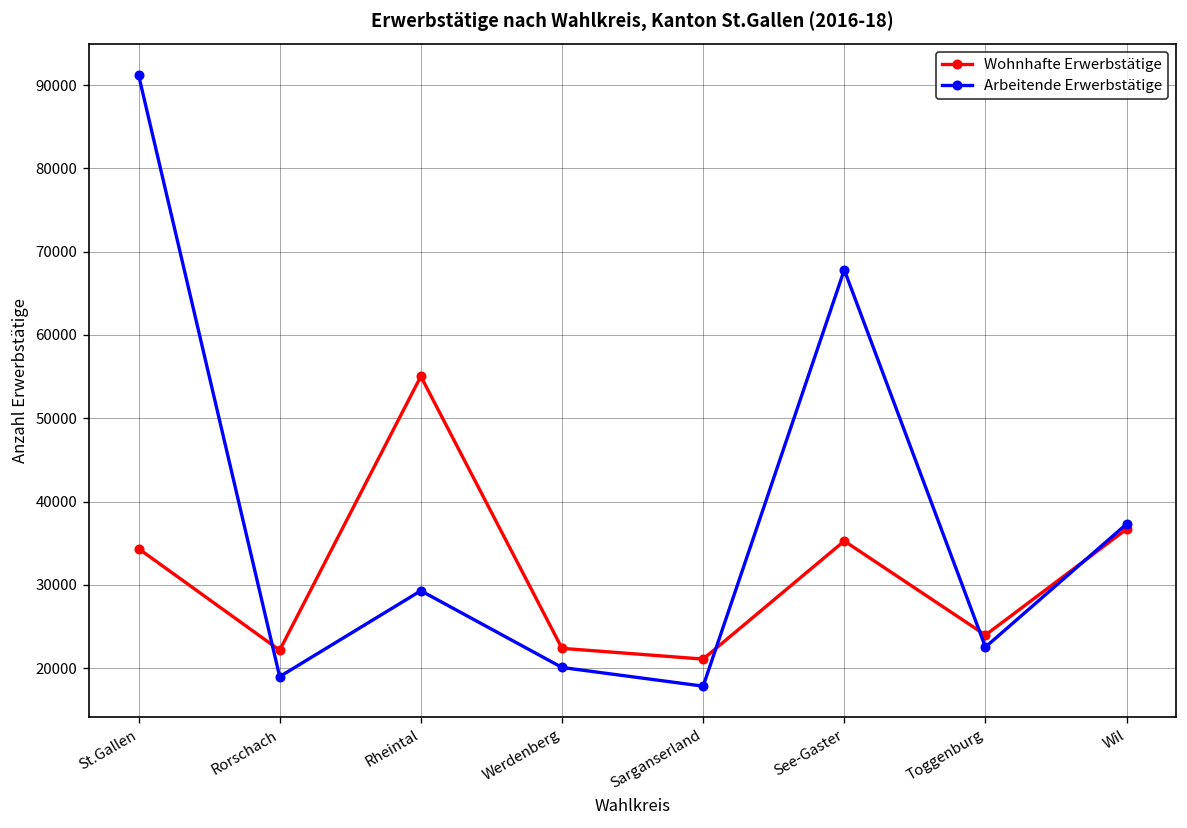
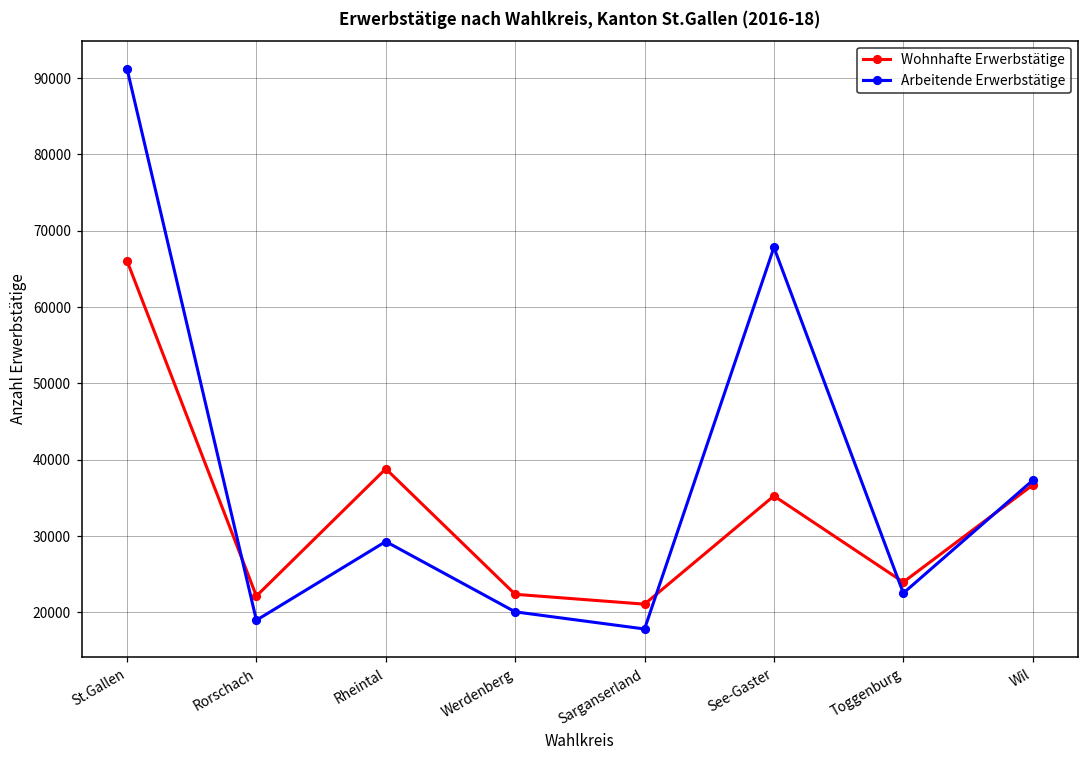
Wohnhafte Erwerbstätige, St.Gallen: 34000 -> 66000
Wohnhafte Erwerbstätige, Rheintal: 55000 -> 39000
